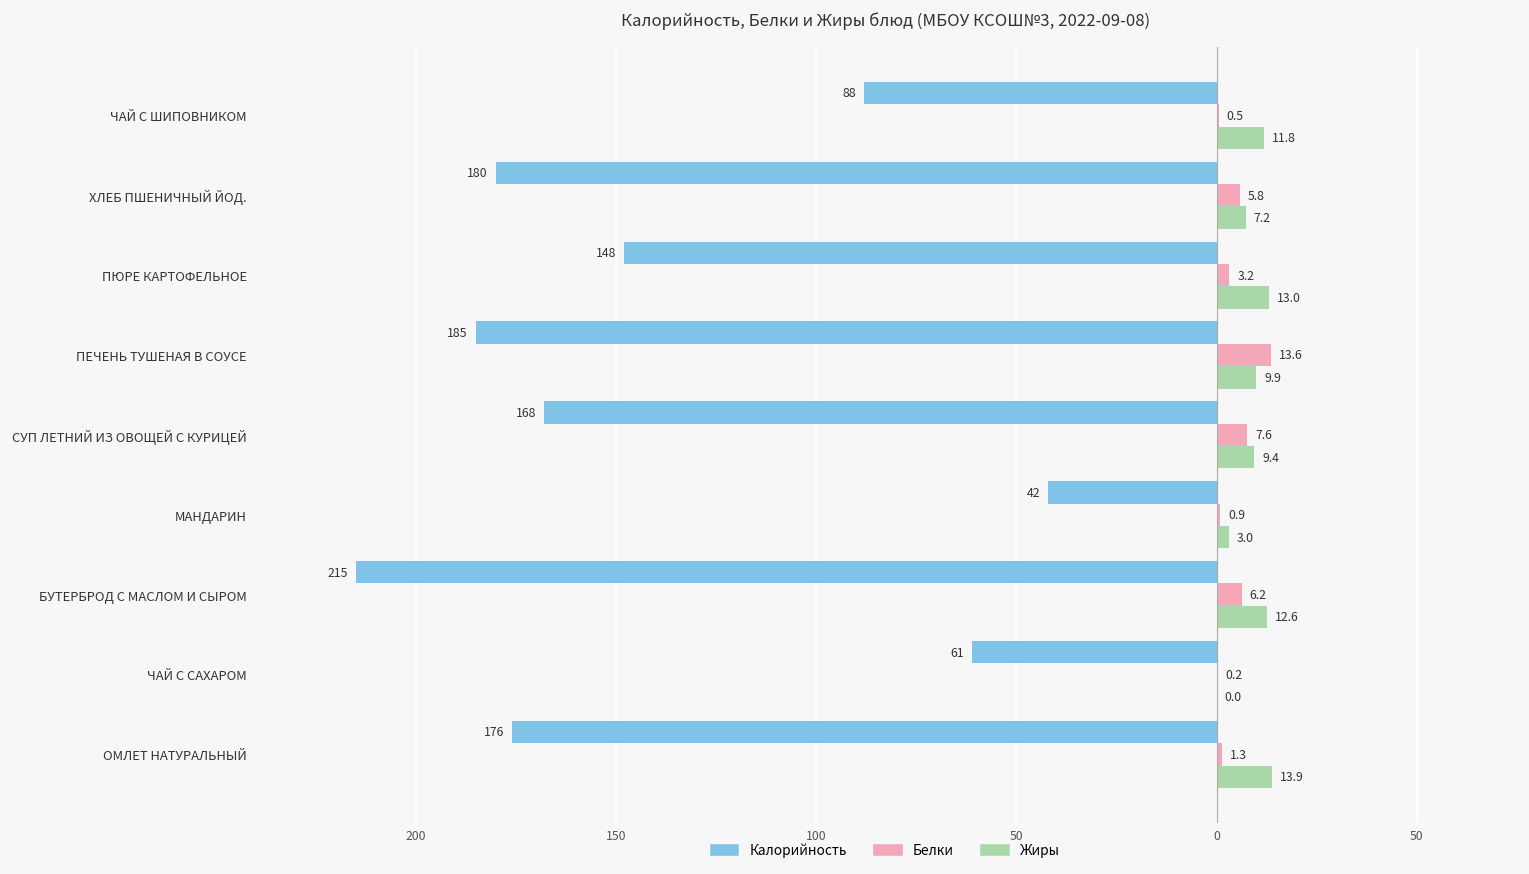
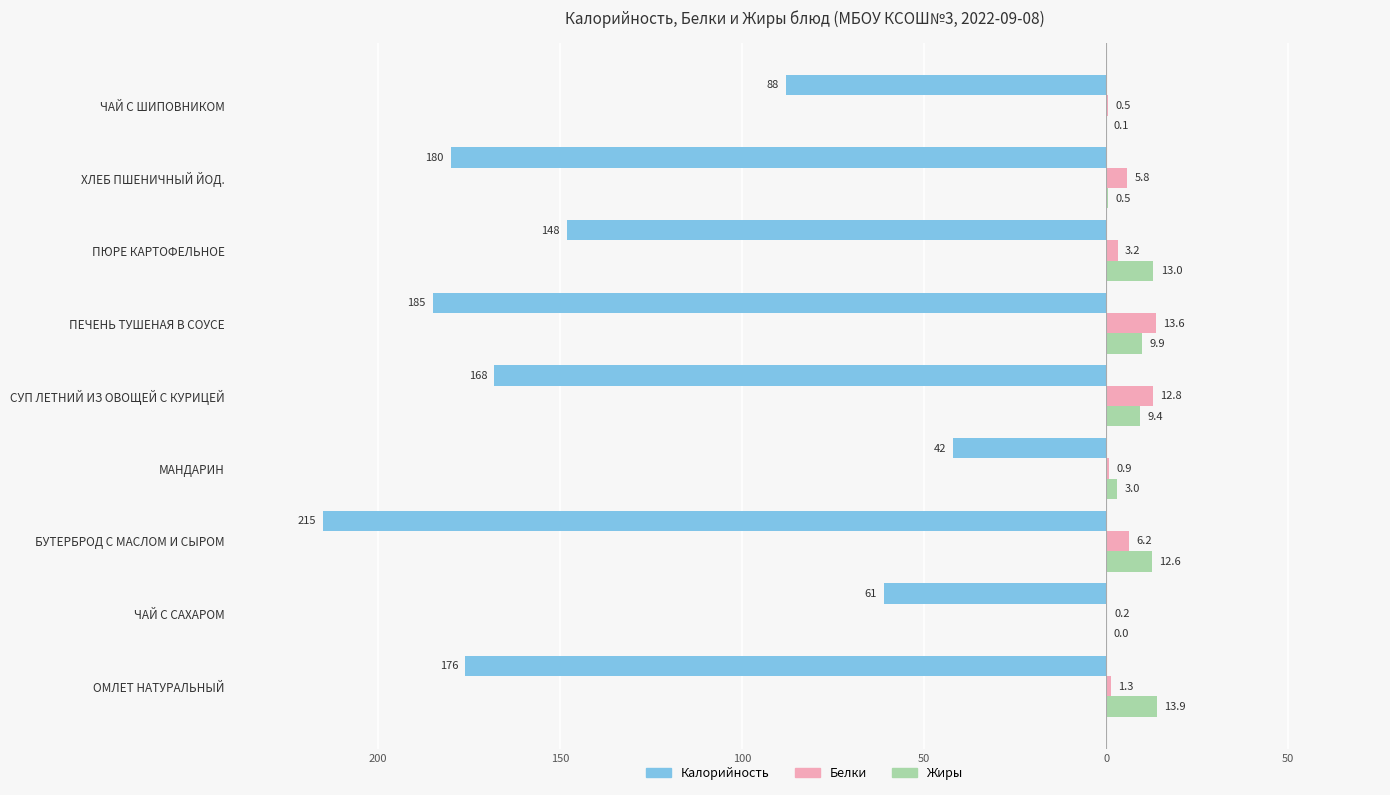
Жиры, ЧАЙ С ШИПОВНИКОМ: 11.8 -> 0.1
Жиры, ХЛЕБ ПШЕНИЧНЫЙ ЙОД.: 7.2 -> 0.5
Белки, СУП ЛЕТНИЙ ИЗ ОВОЩЕЙ С КУРИЦЕЙ: 7.6 -> 12.8
